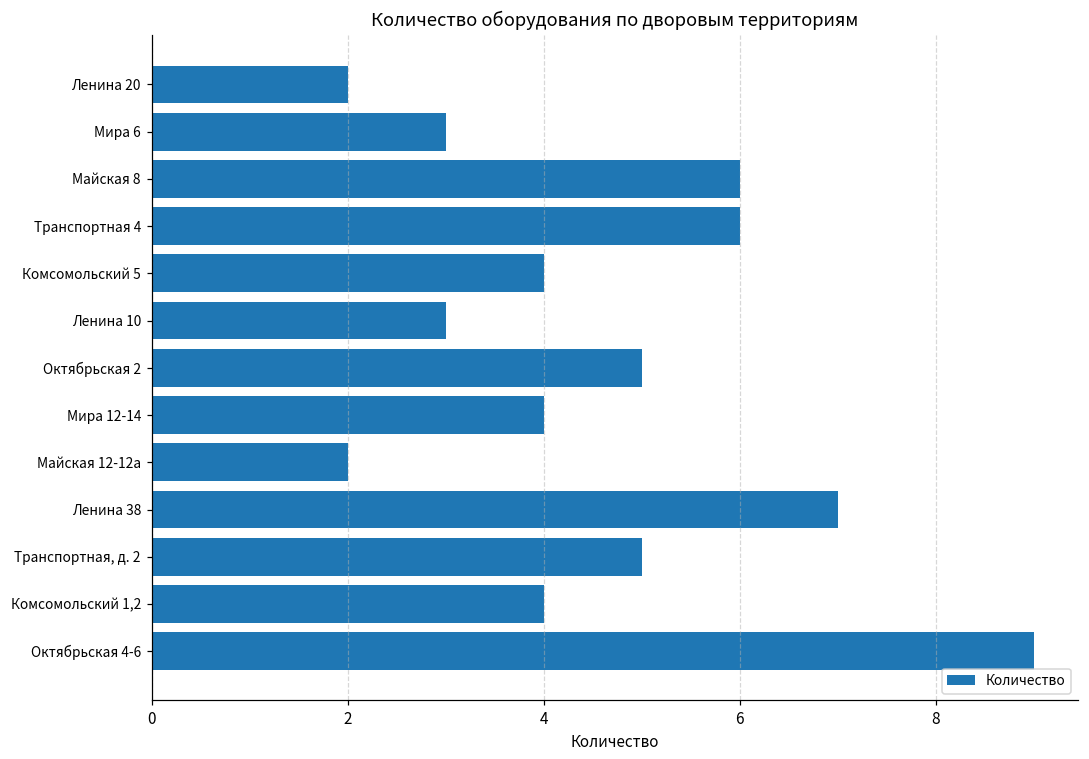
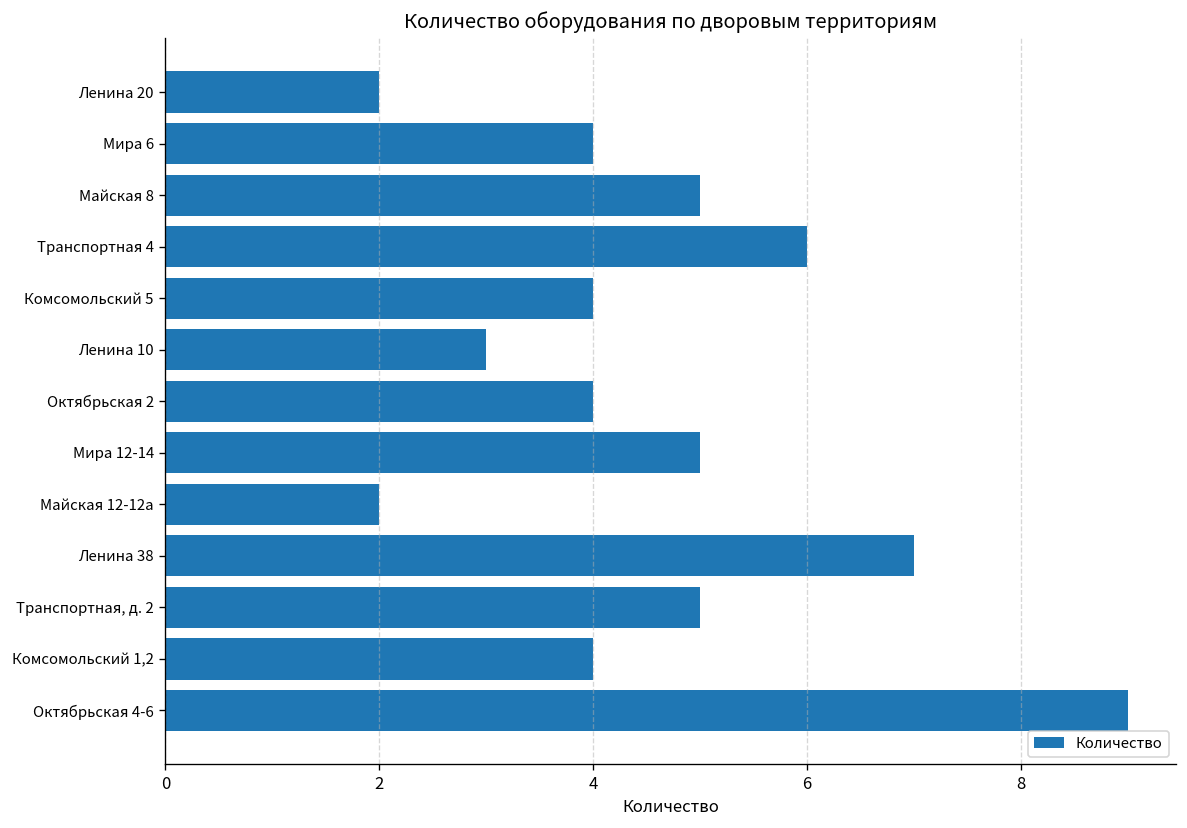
Мира 6: 3 -> 4
Майская 8: 6 -> 5
Октябрьская 2: 5 -> 4
Мира 12-14: 4 -> 5
